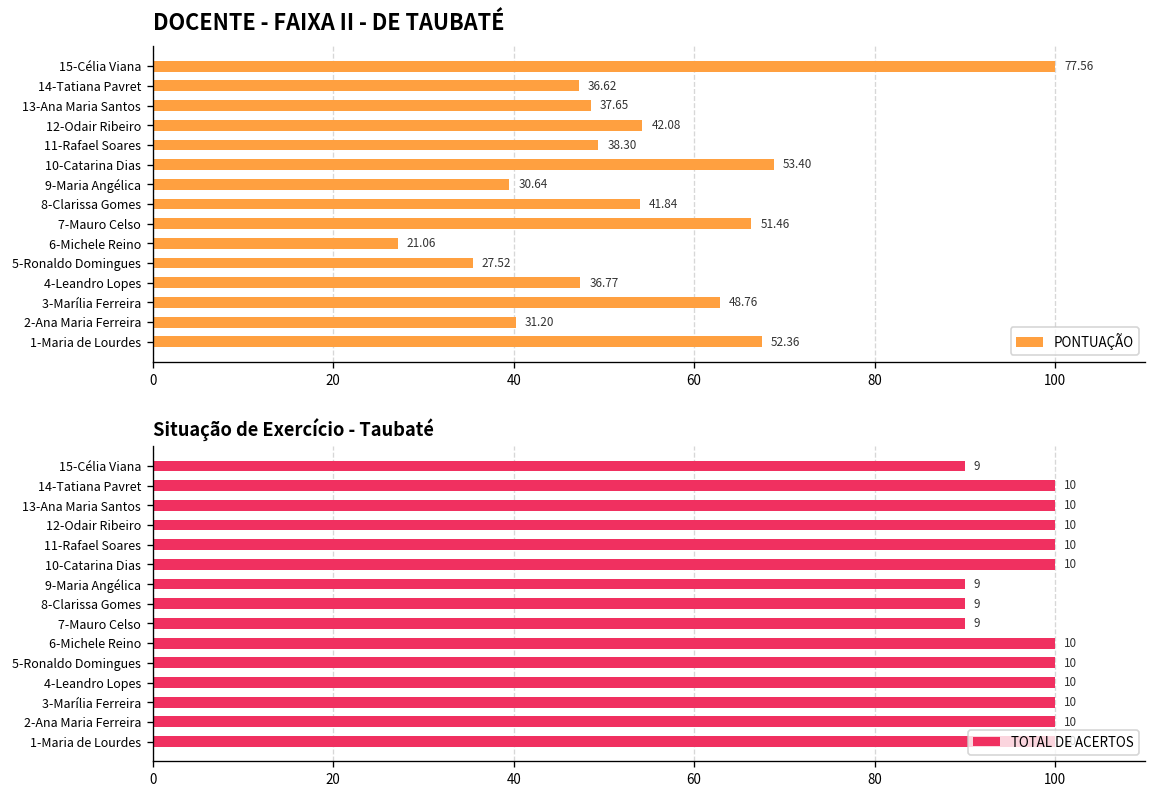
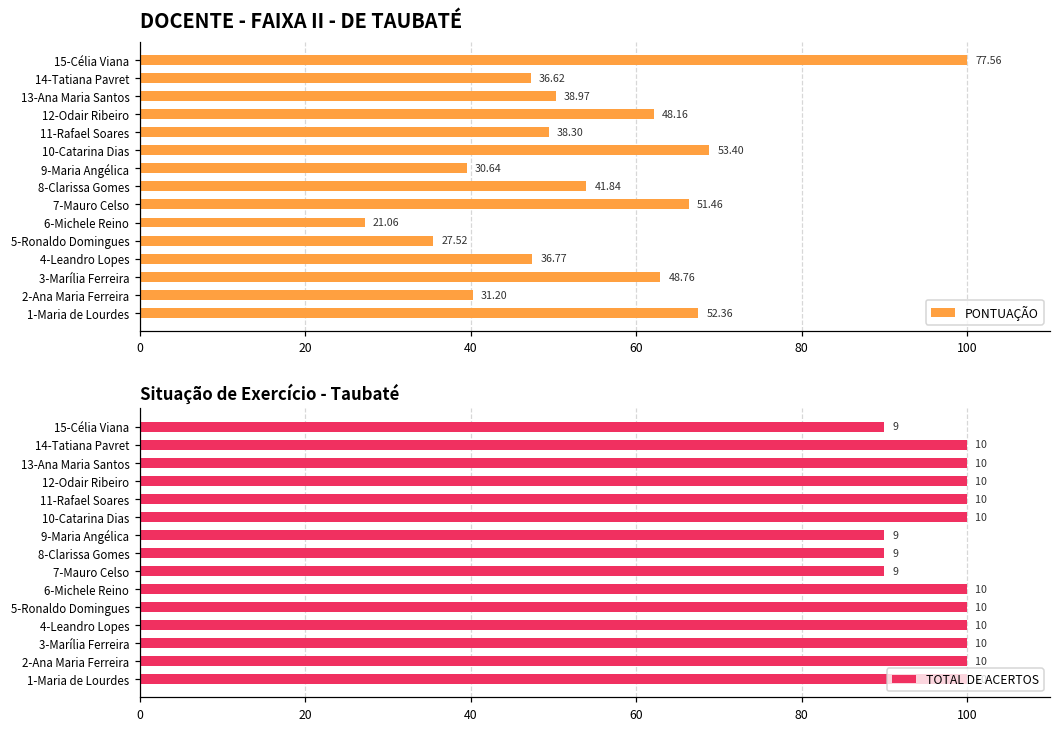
DOCENTE - FAIXA II - DE TAUBATÉ, 13-Ana Maria Santos: 37.65 -> 38.97
DOCENTE - FAIXA II - DE TAUBATÉ, 12-Odair Ribeiro: 42.08 -> 48.16
